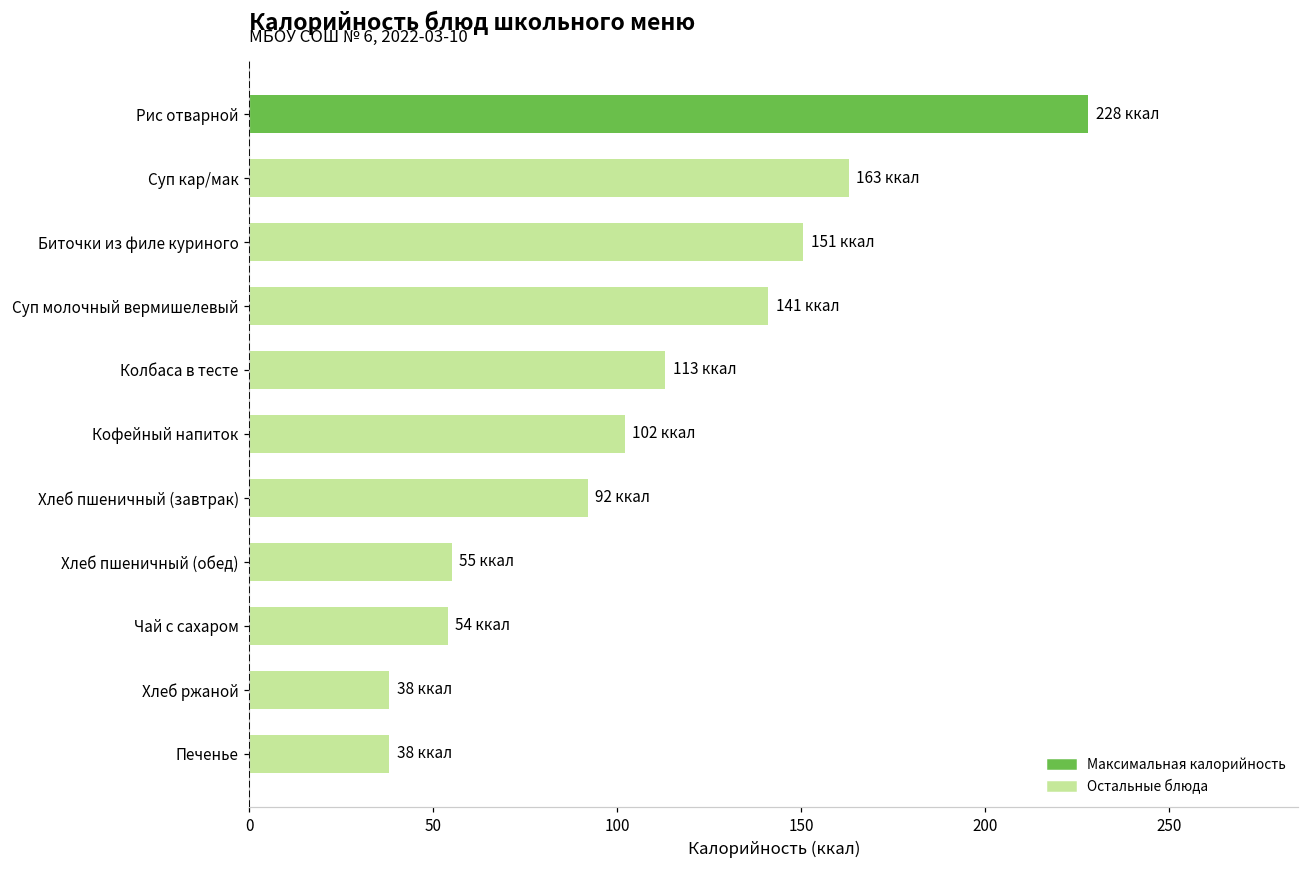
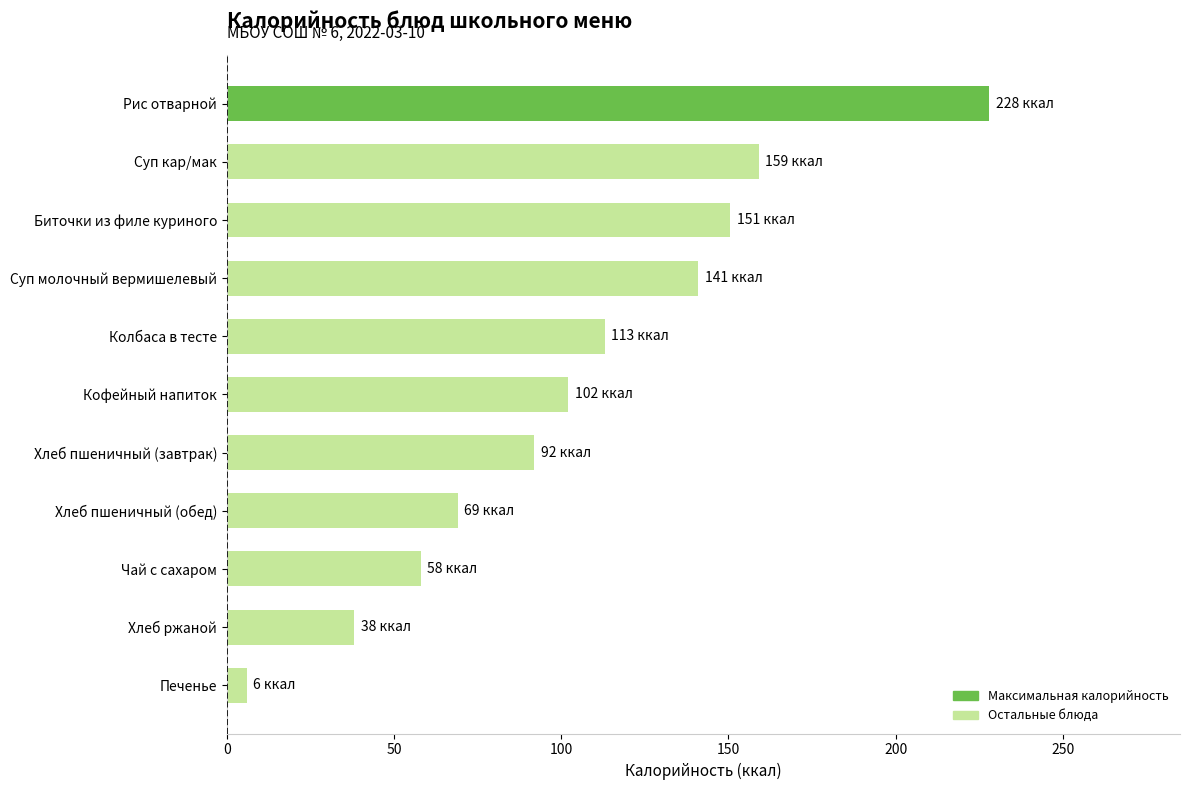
Суп кар/мак: 163 -> 159
Хлеб пшеничный (обед): 55 -> 69
Чай с сахаром: 54 -> 58
Печенье: 38 -> 6
